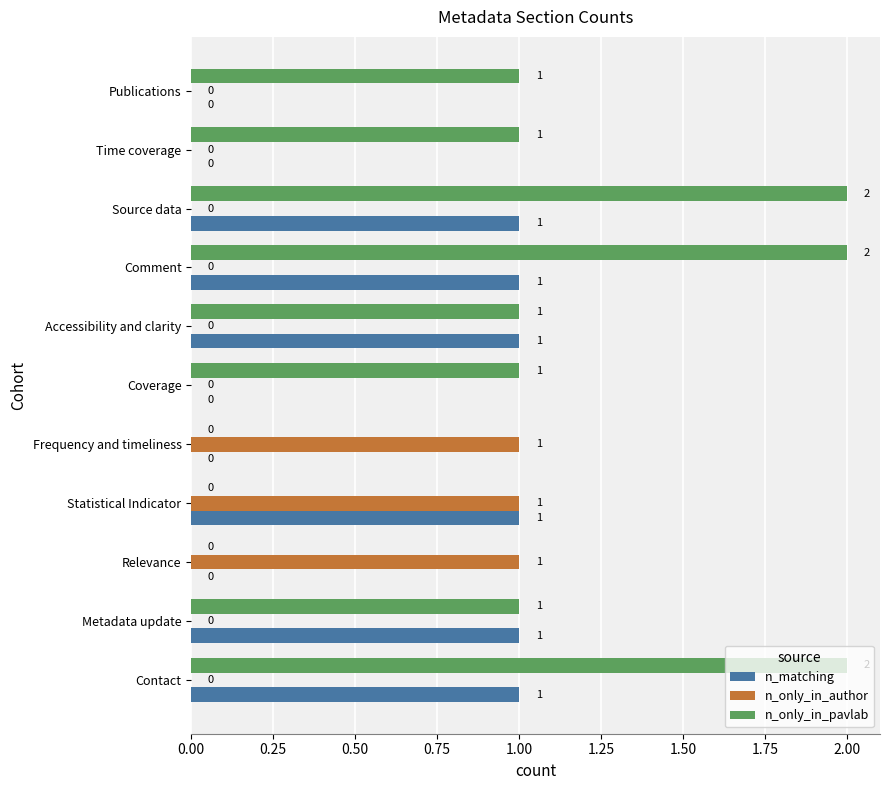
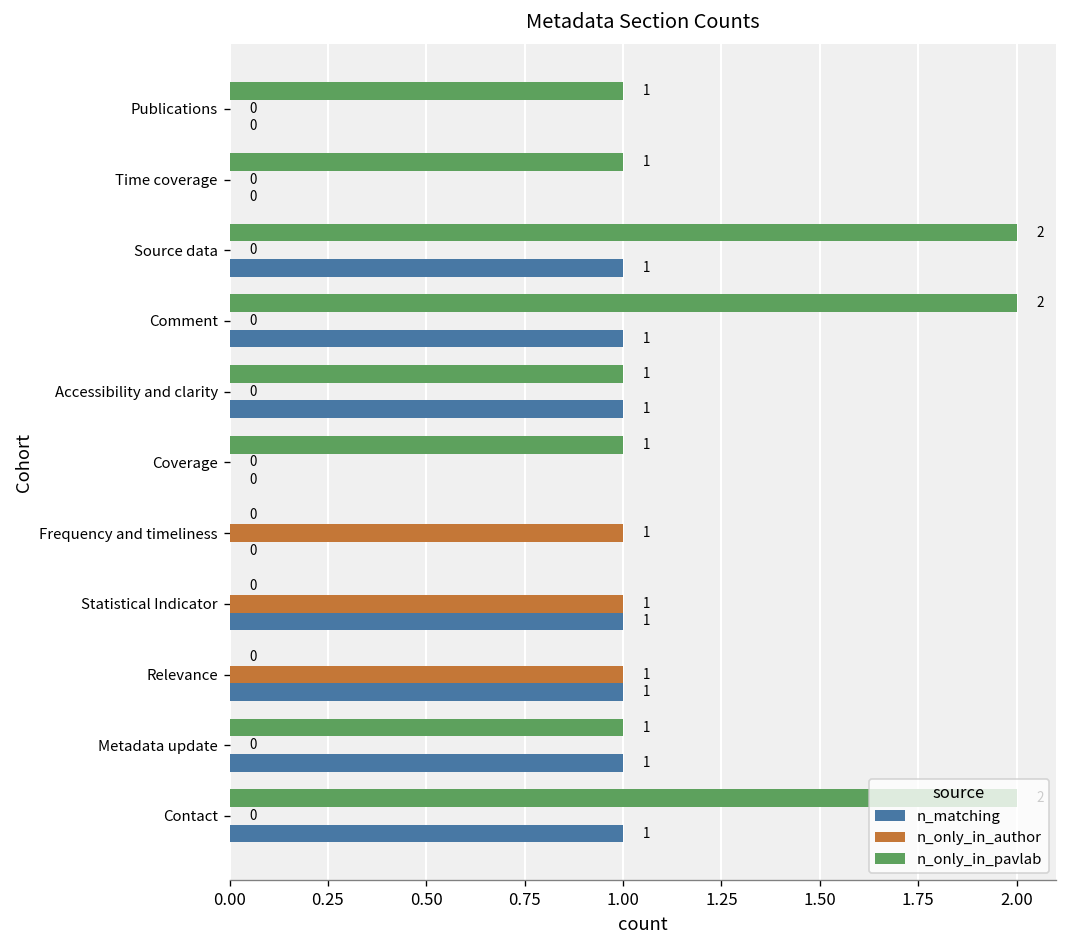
n_matching, Relevance: 0 -> 1
